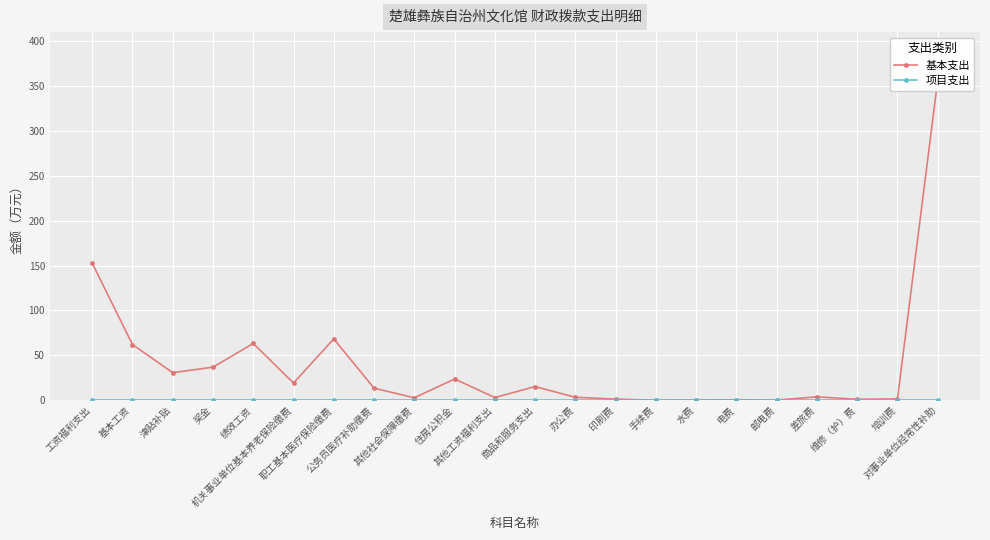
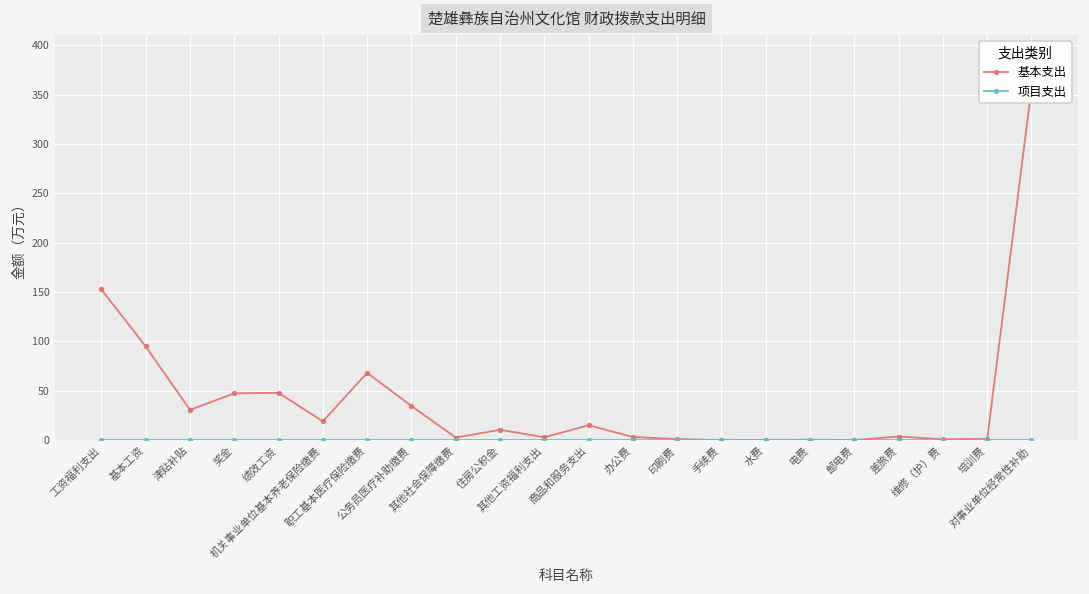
基本支出, 基本工资: 60 -> 90
基本支出, 奖金: 40 -> 50
基本支出, 绩效工资: 60 -> 50
基本支出, 公务员医疗补助缴费: 10 -> 30
基本支出, 住房公积金: 20 -> 10
